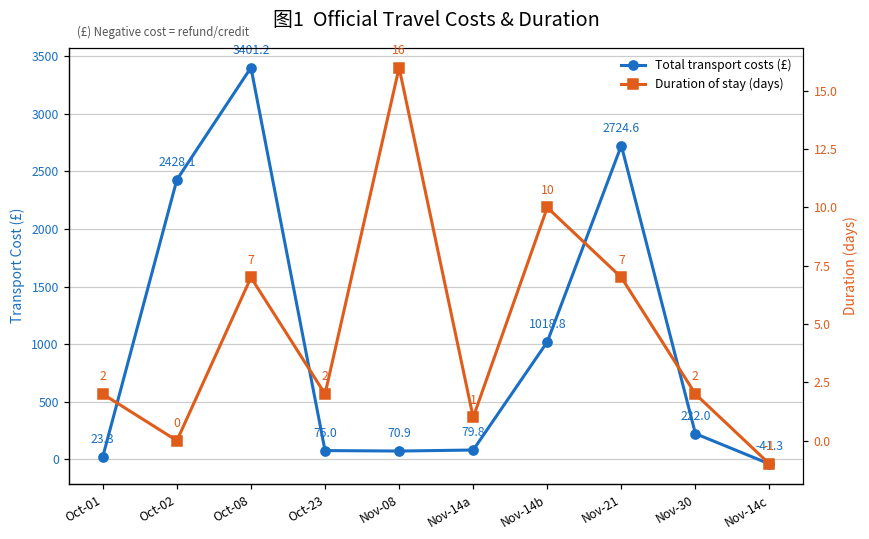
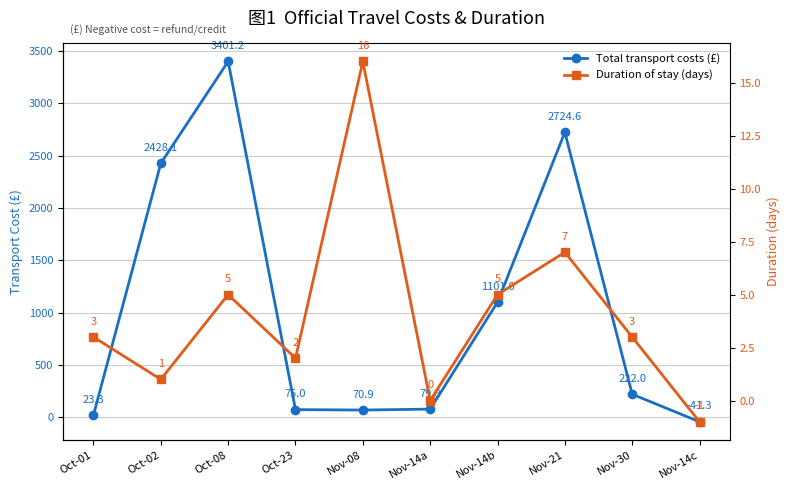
Total transport costs (£), Nov-14b: 1018.8 -> 1101.0
Duration of stay (days), Oct-01: 2 -> 3
Duration of stay (days), Oct-02: 0 -> 1
Duration of stay (days), Oct-08: 7 -> 5
Duration of stay (days), Nov-14a: 1 -> 0
Duration of stay (days), Nov-14b: 10 -> 5
Duration of stay (days), Nov-30: 2 -> 3
